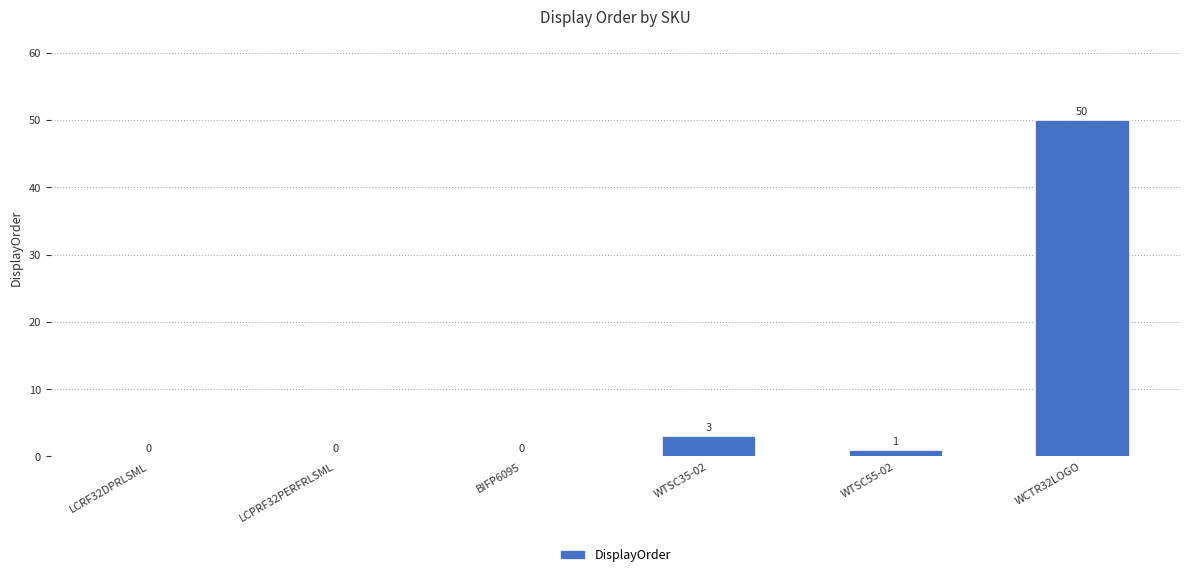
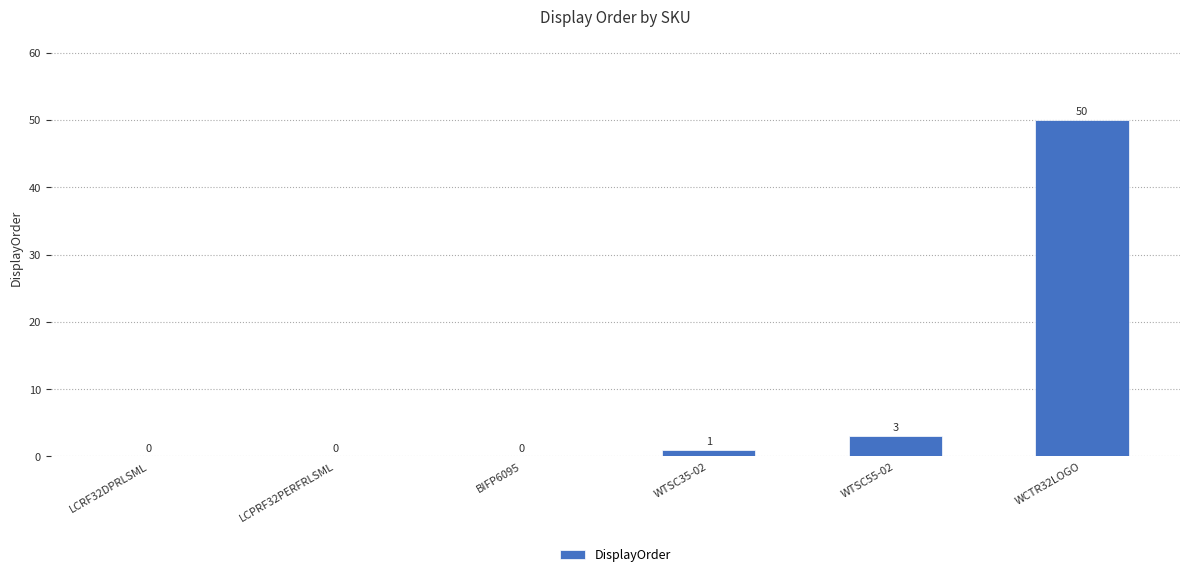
WTSC35-02: 3 -> 1
WTSC55-02: 1 -> 3
